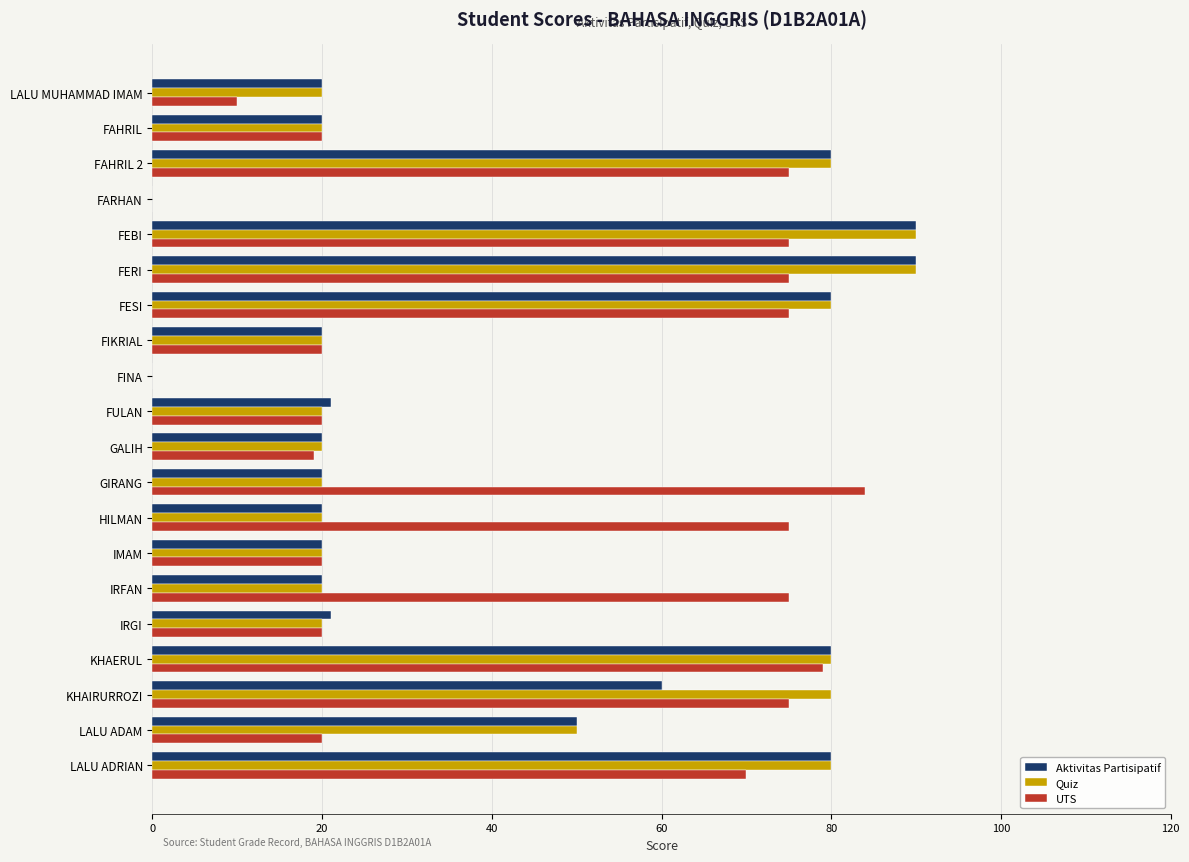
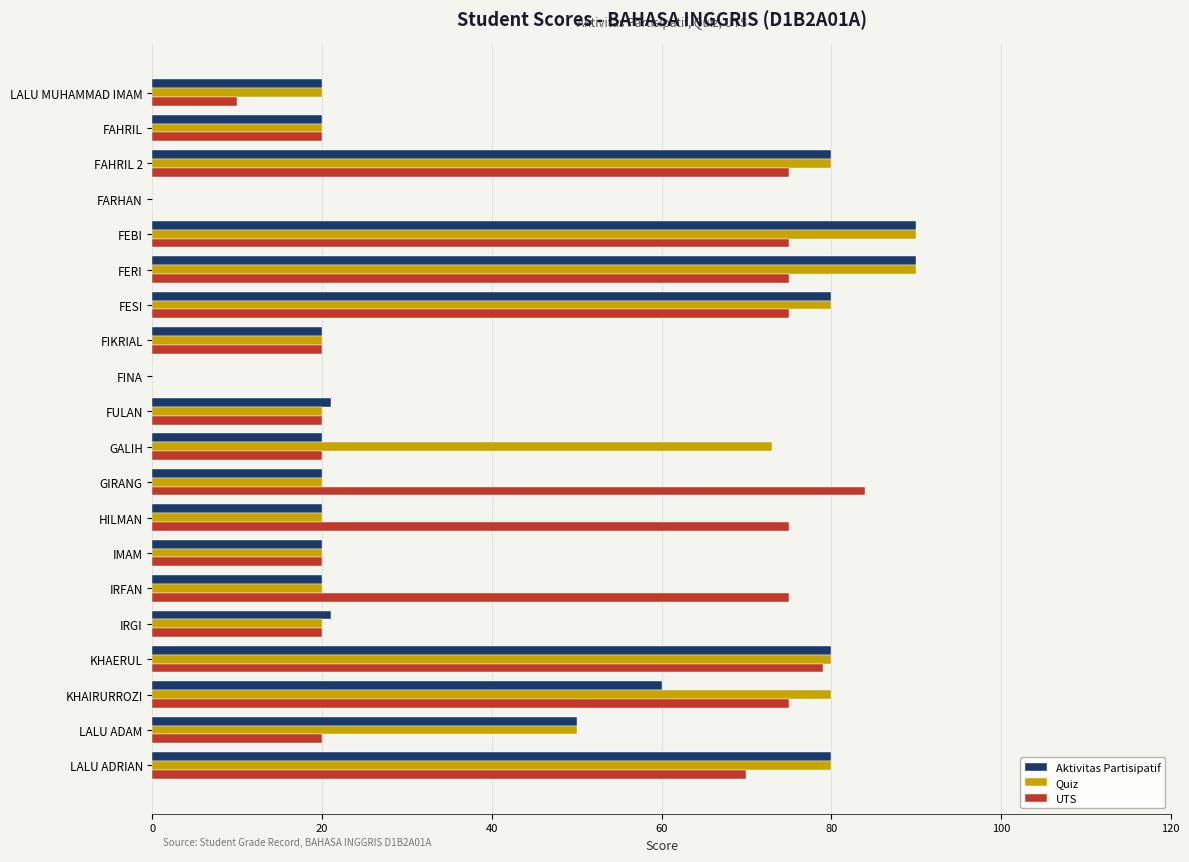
Quiz, GALIH: 20 -> 73
UTS, GALIH: 19 -> 20
